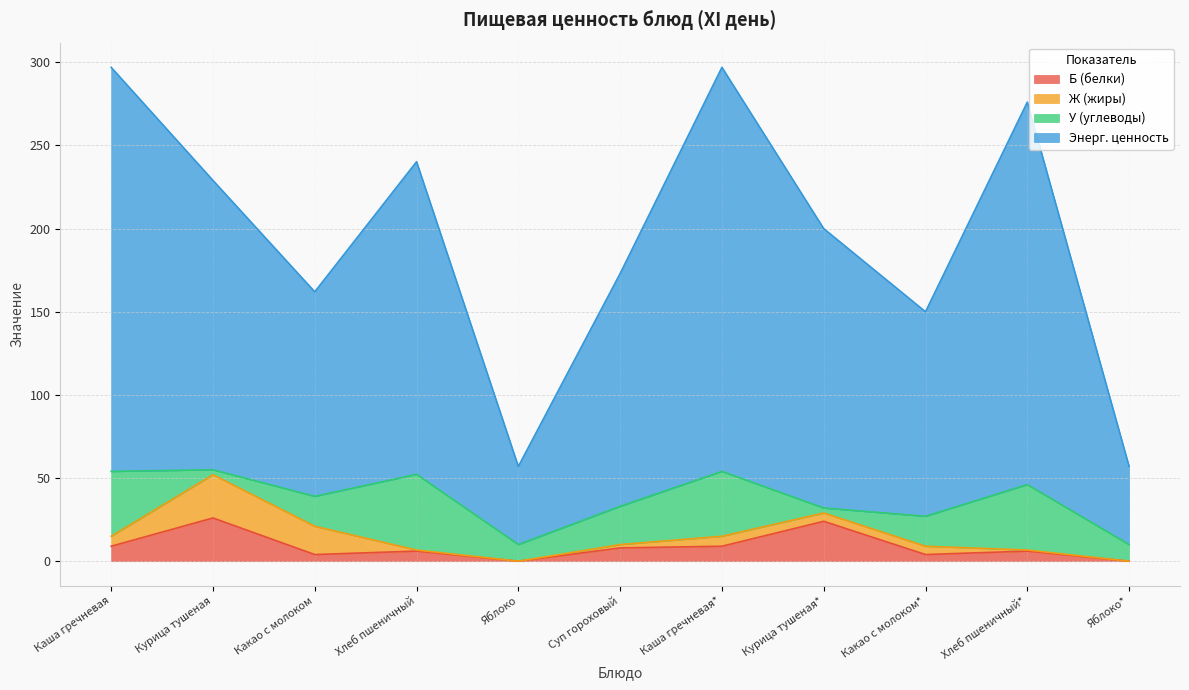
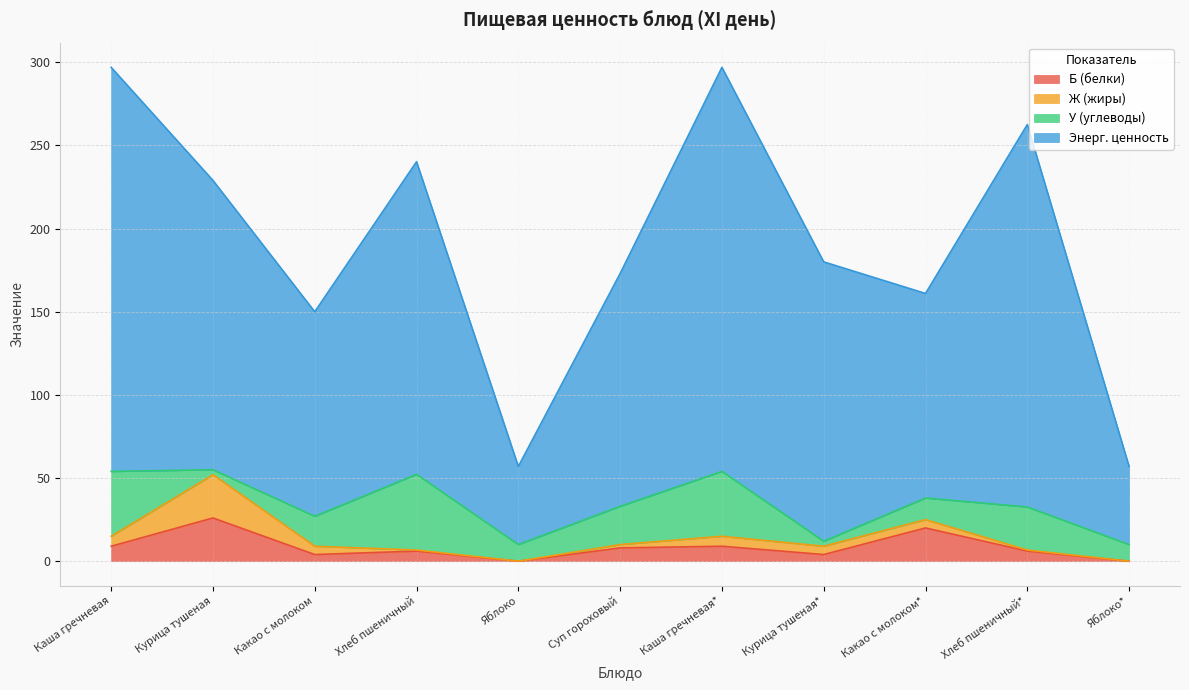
Ж (жиры), Какао с молоком: 17 -> 5
Б (белки), Курица тушеная*: 24 -> 4
Б (белки), Какао с молоком*: 4 -> 20
У (углеводы), Какао с молоком*: 18 -> 13
У (углеводы), Хлеб пшеничный*: 39 -> 26
